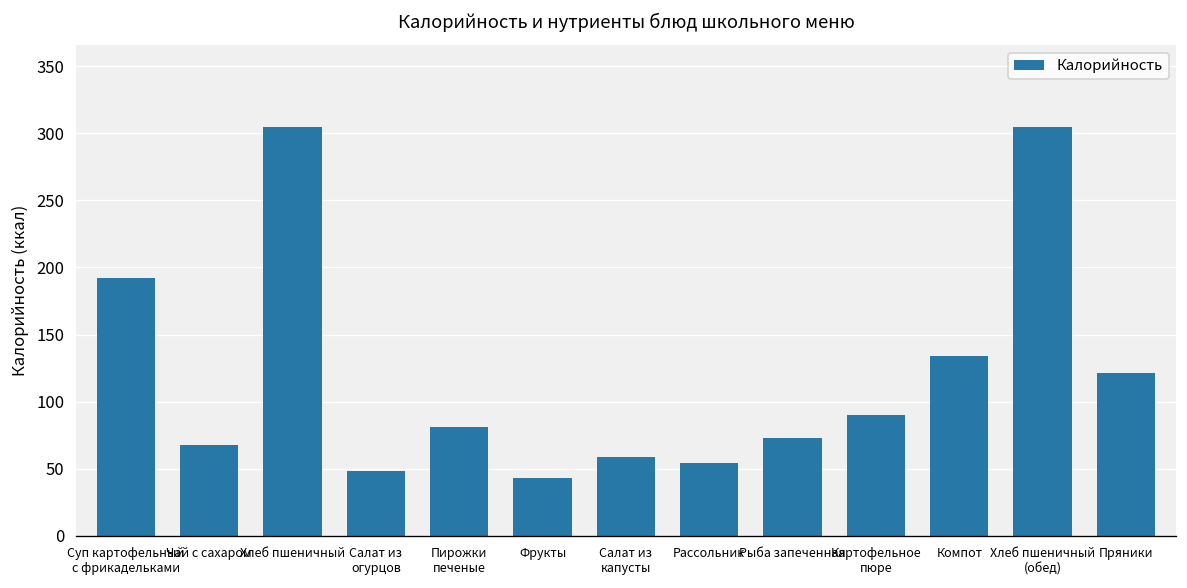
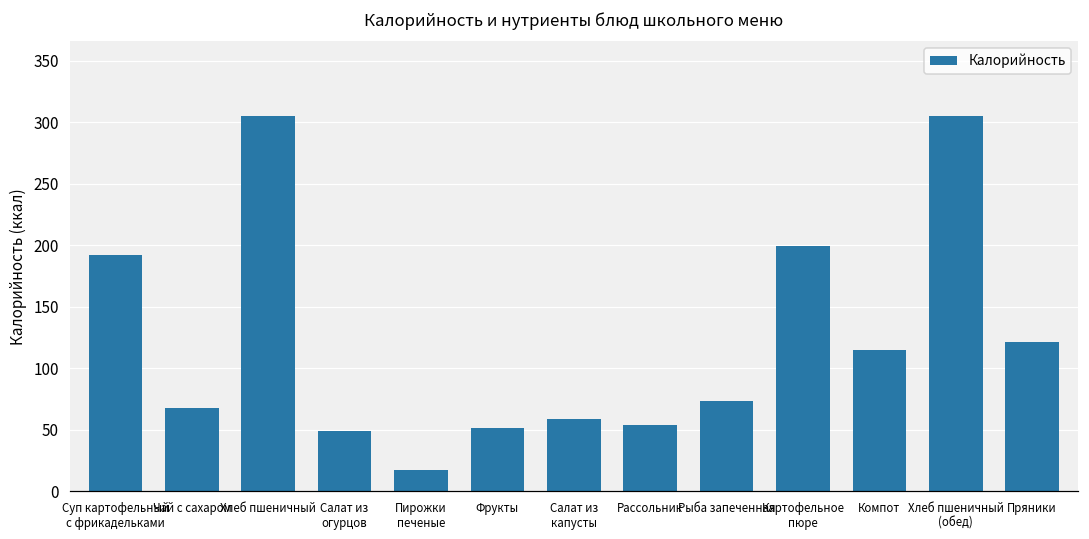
Пирожки печеные: 81 -> 17
Фрукты: 43 -> 51
Картофельное пюре: 90 -> 200
Компот: 134 -> 115
